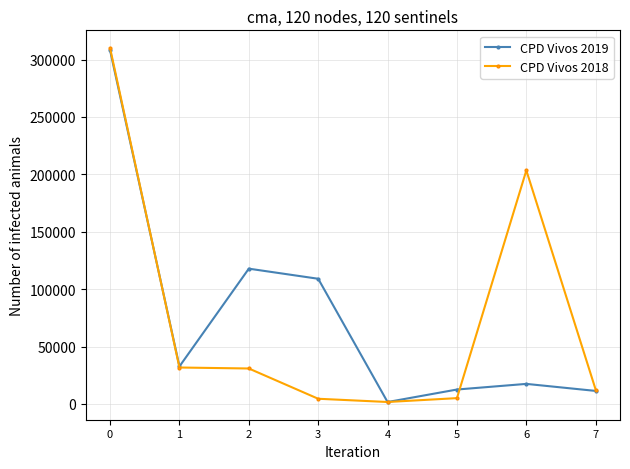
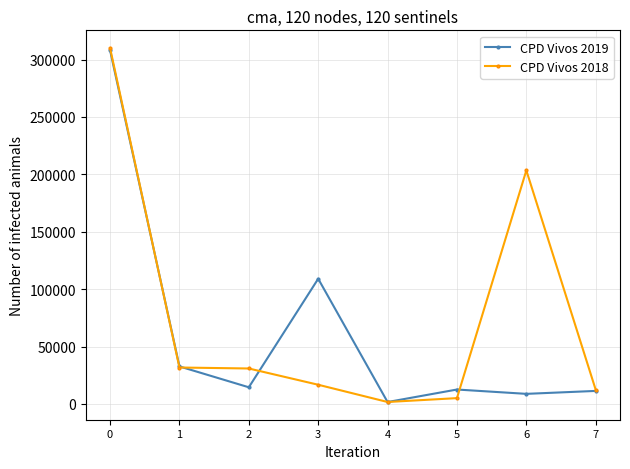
CPD Vivos 2019, 2: 118000 -> 14000
CPD Vivos 2018, 3: 4000 -> 17000
CPD Vivos 2019, 6: 17000 -> 9000
